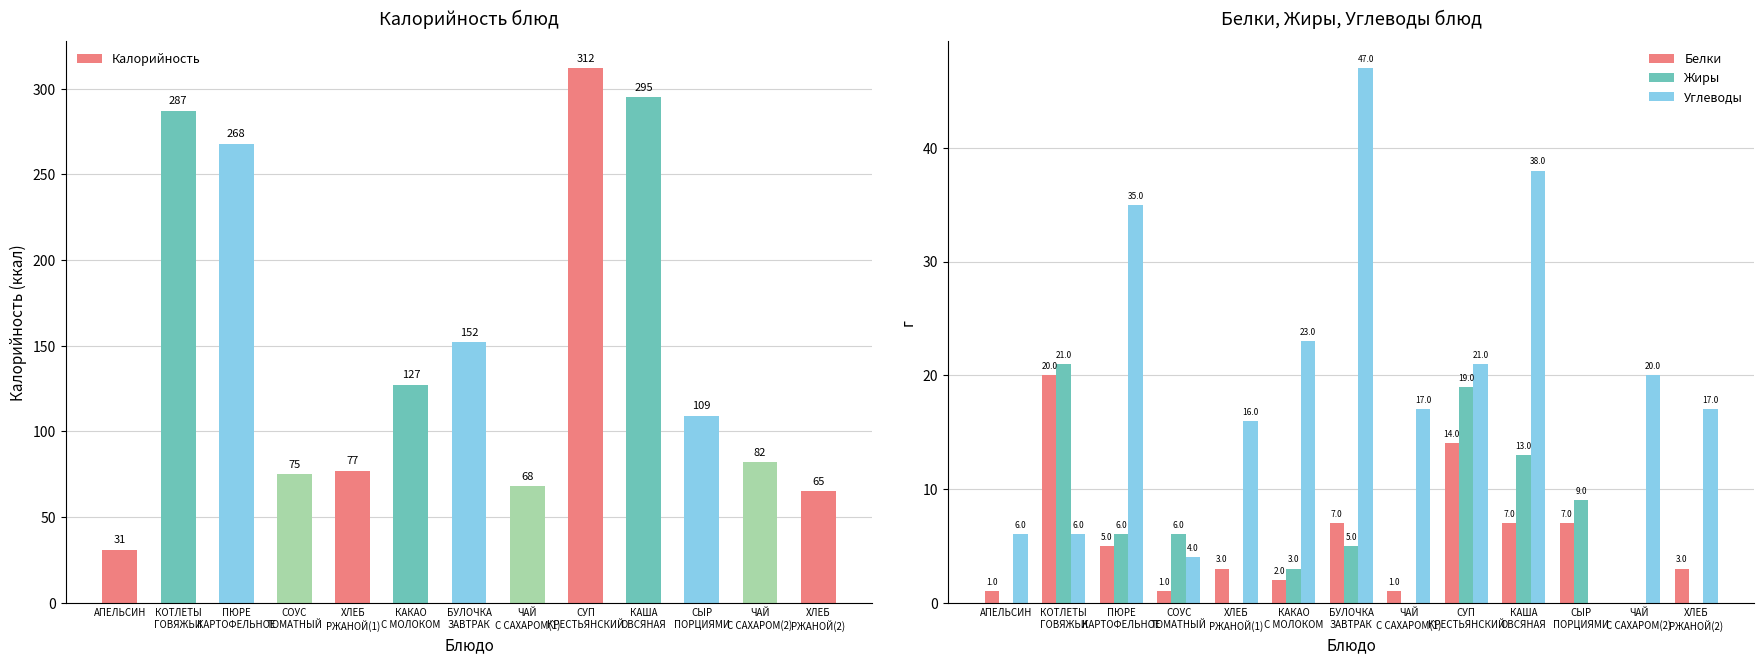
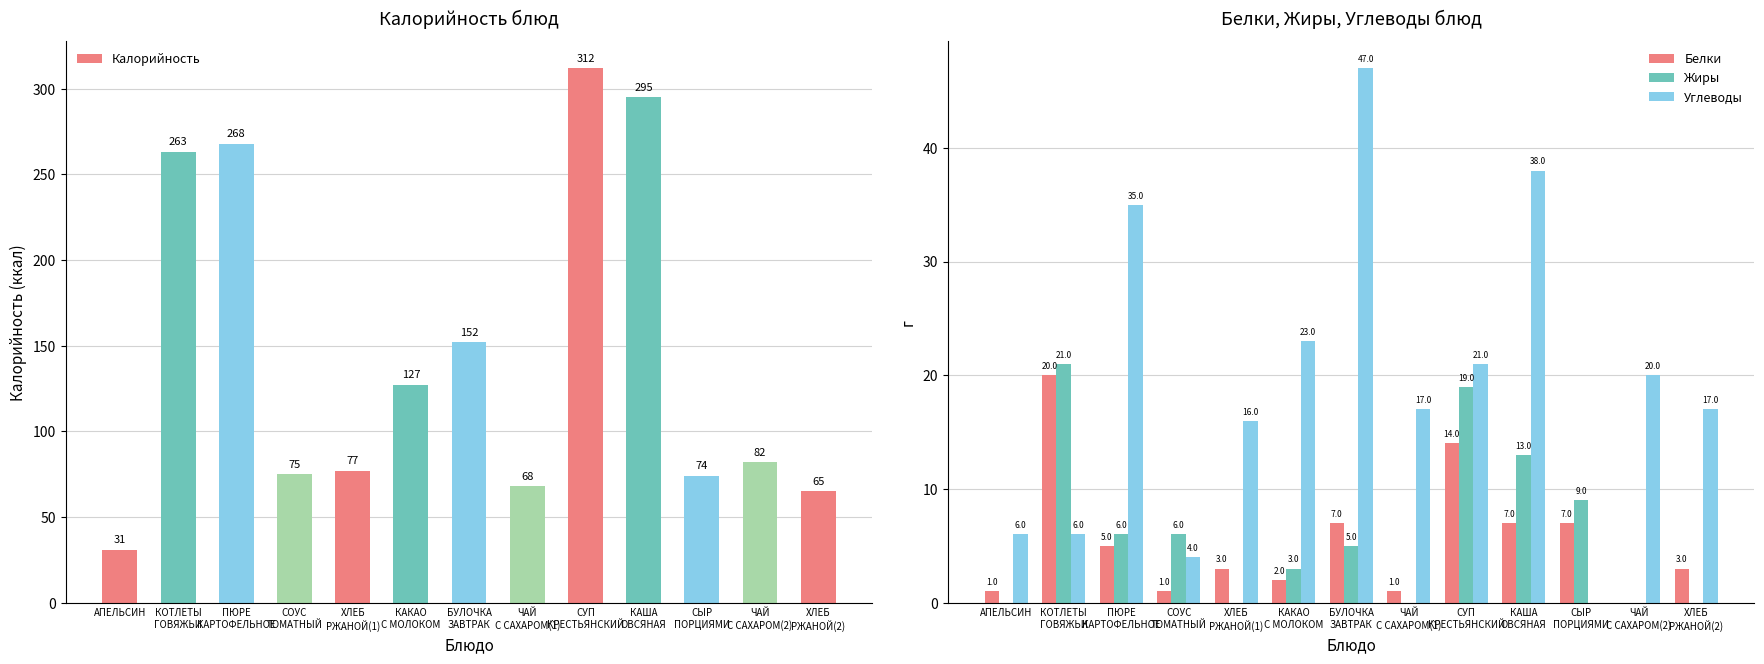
Калорийность блюд, КОТЛЕТЫ ГОВЯЖЬИ: 287 -> 263
Калорийность блюд, СЫР ПОРЦИЯМИ: 109 -> 74
